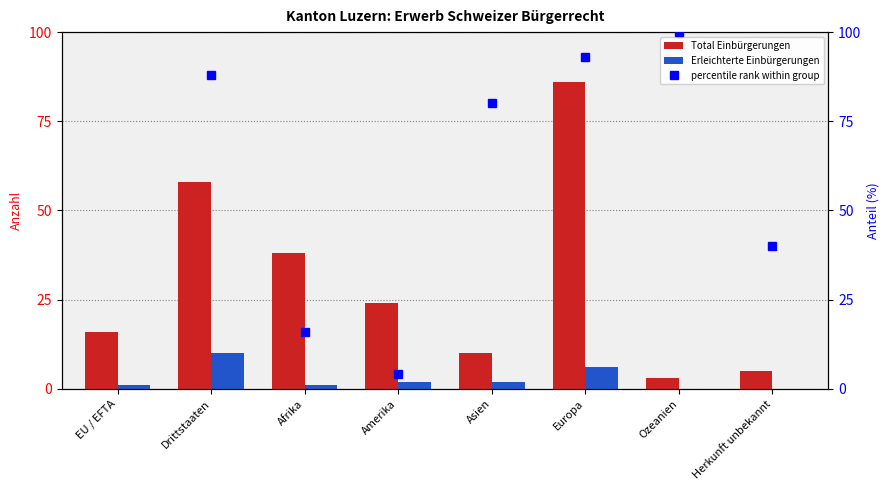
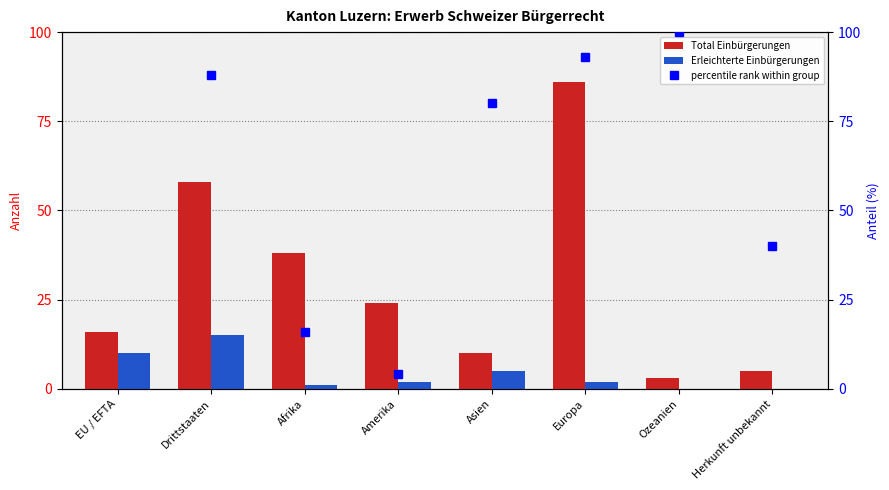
Erleichterte Einbürgerungen, EU / EFTA: 1 -> 10
Erleichterte Einbürgerungen, Drittstaaten: 10 -> 15
Erleichterte Einbürgerungen, Asien: 2 -> 5
Erleichterte Einbürgerungen, Europa: 6 -> 2
